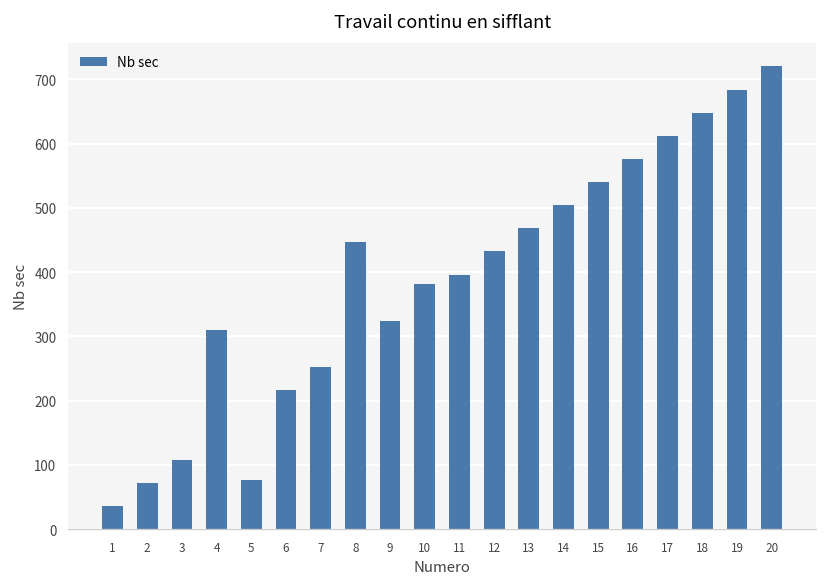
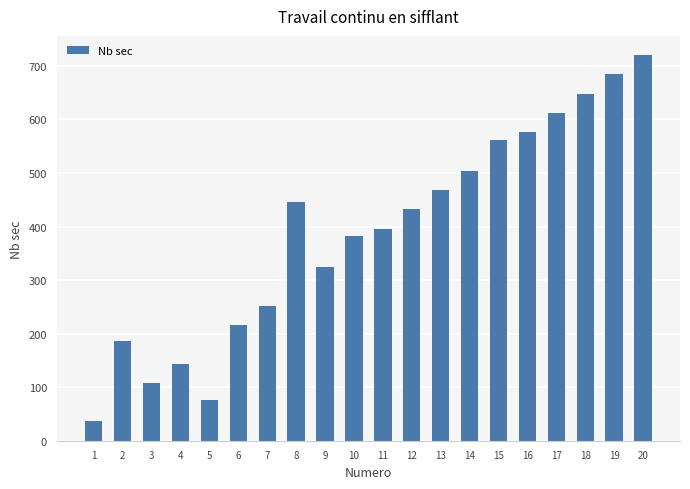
2: 70 -> 190
4: 310 -> 140
15: 540 -> 560
